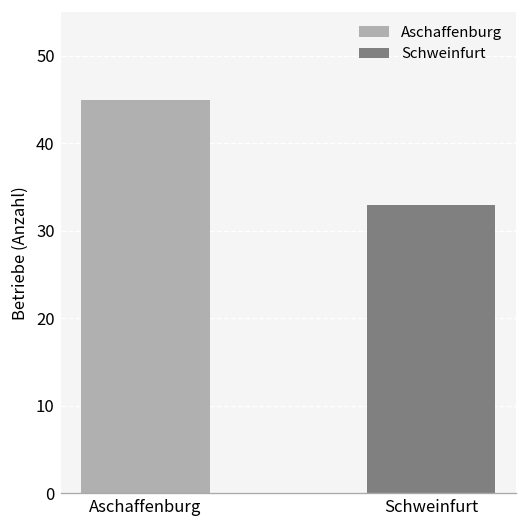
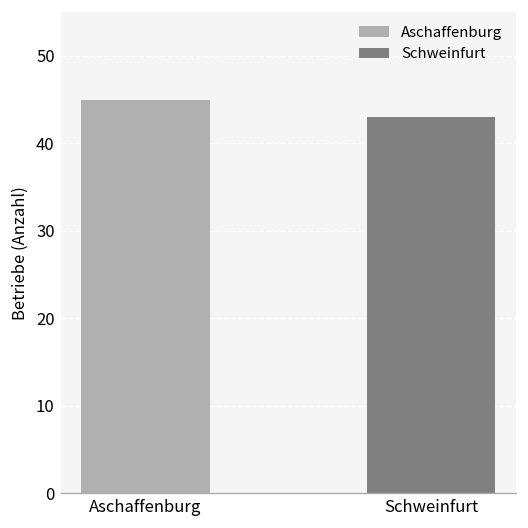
Schweinfurt, Schweinfurt: 33 -> 43
